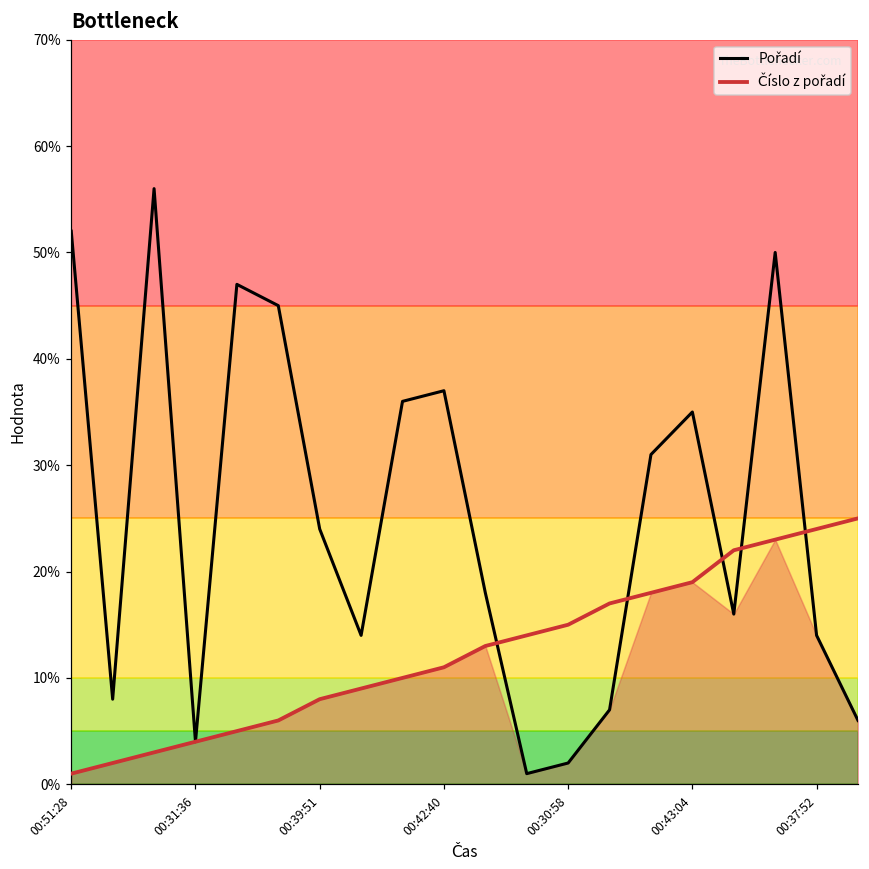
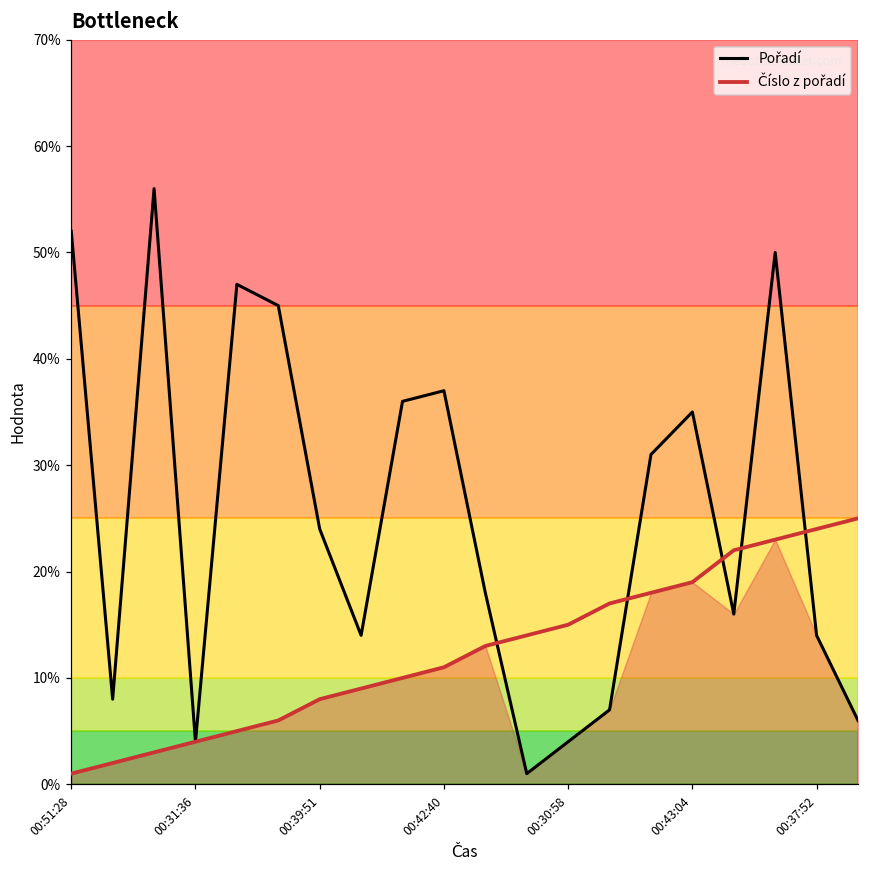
Pořadí, 00:30:58: 2% -> 4%
